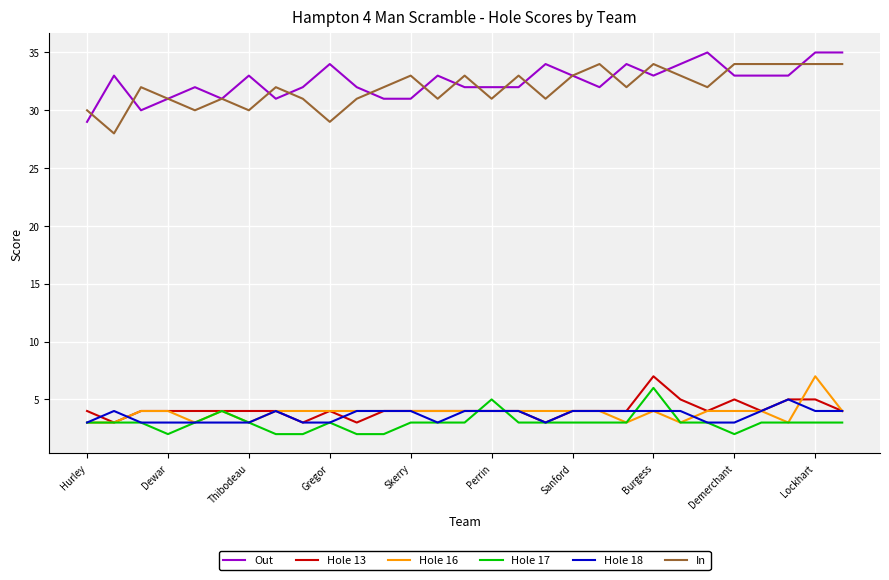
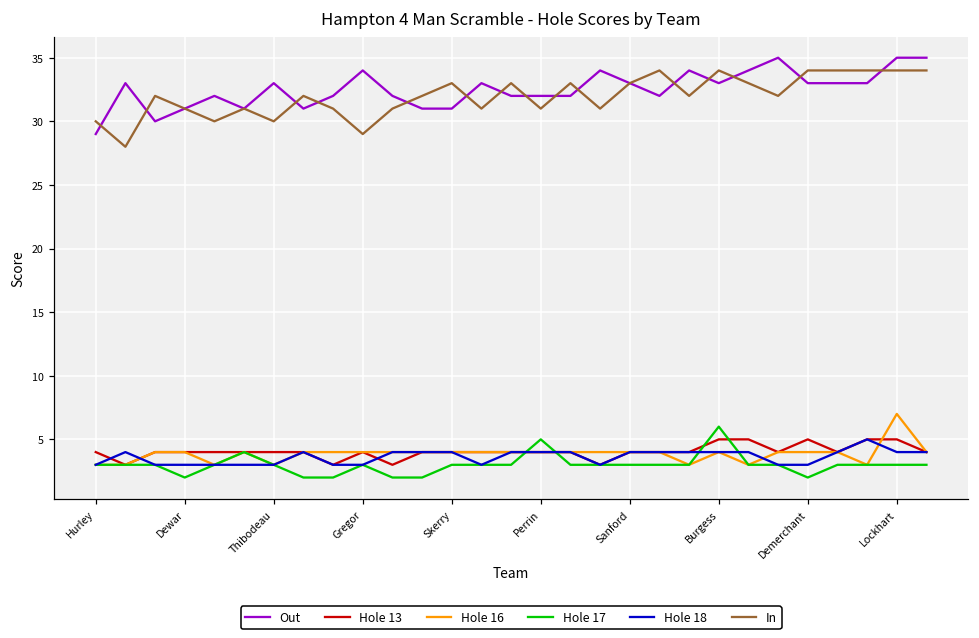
Hole 13, Burgess: 7 -> 5
